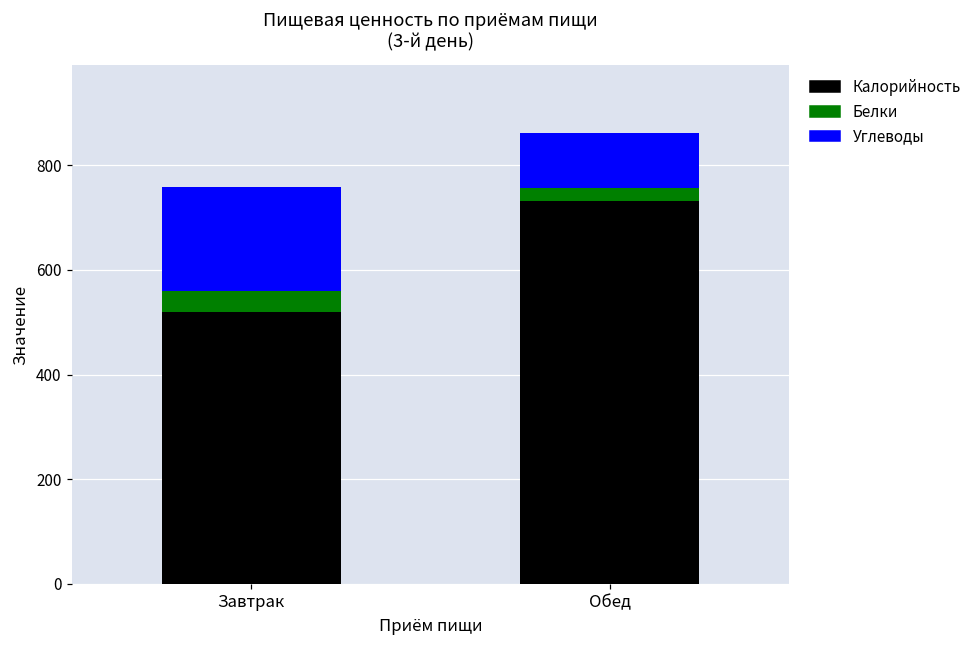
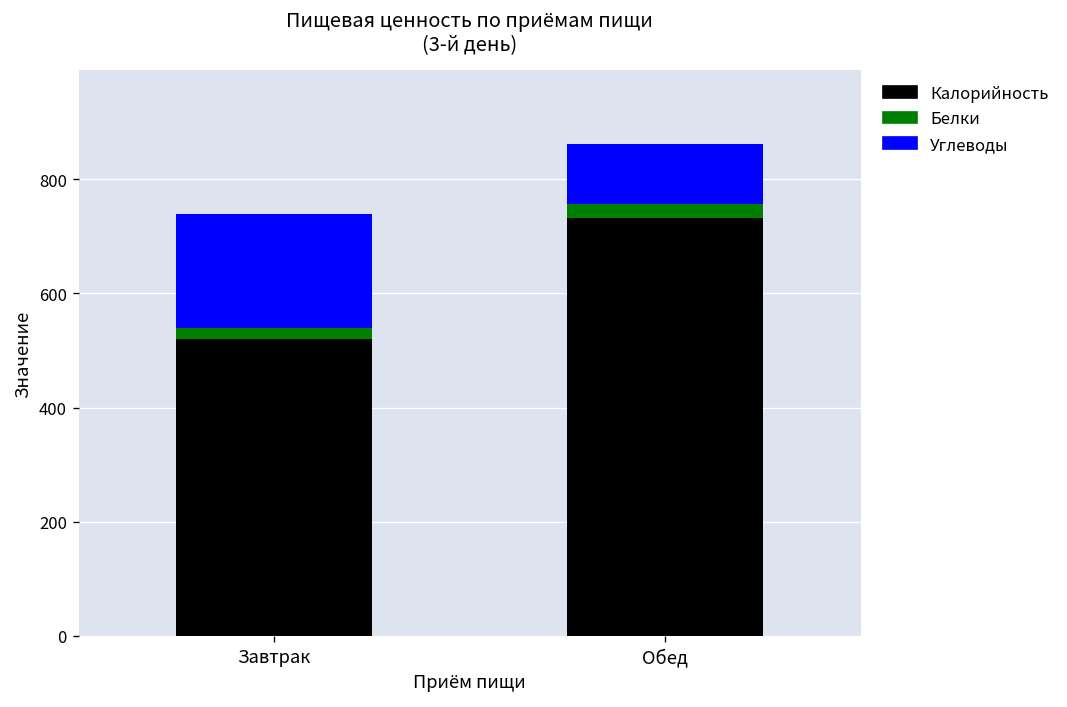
Белки, Завтрак: 40 -> 20
